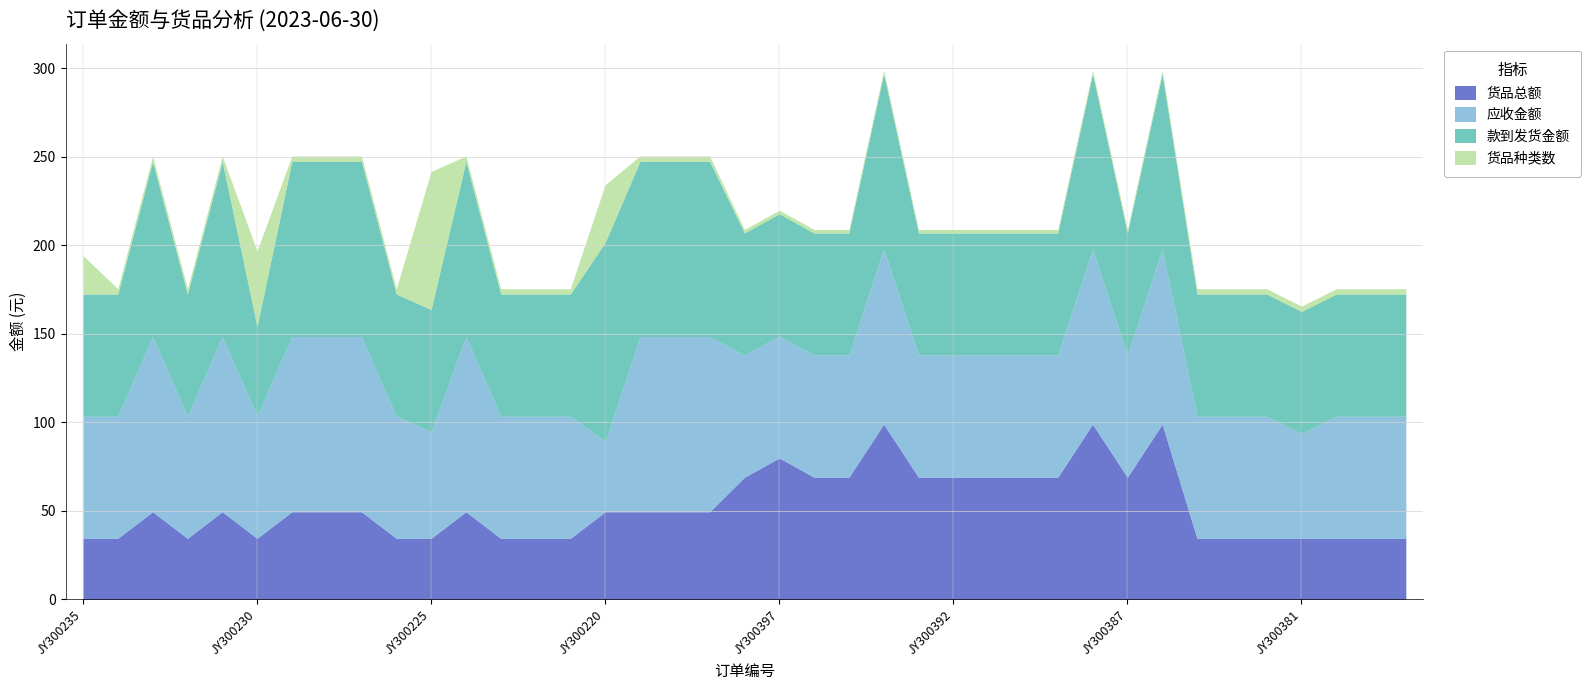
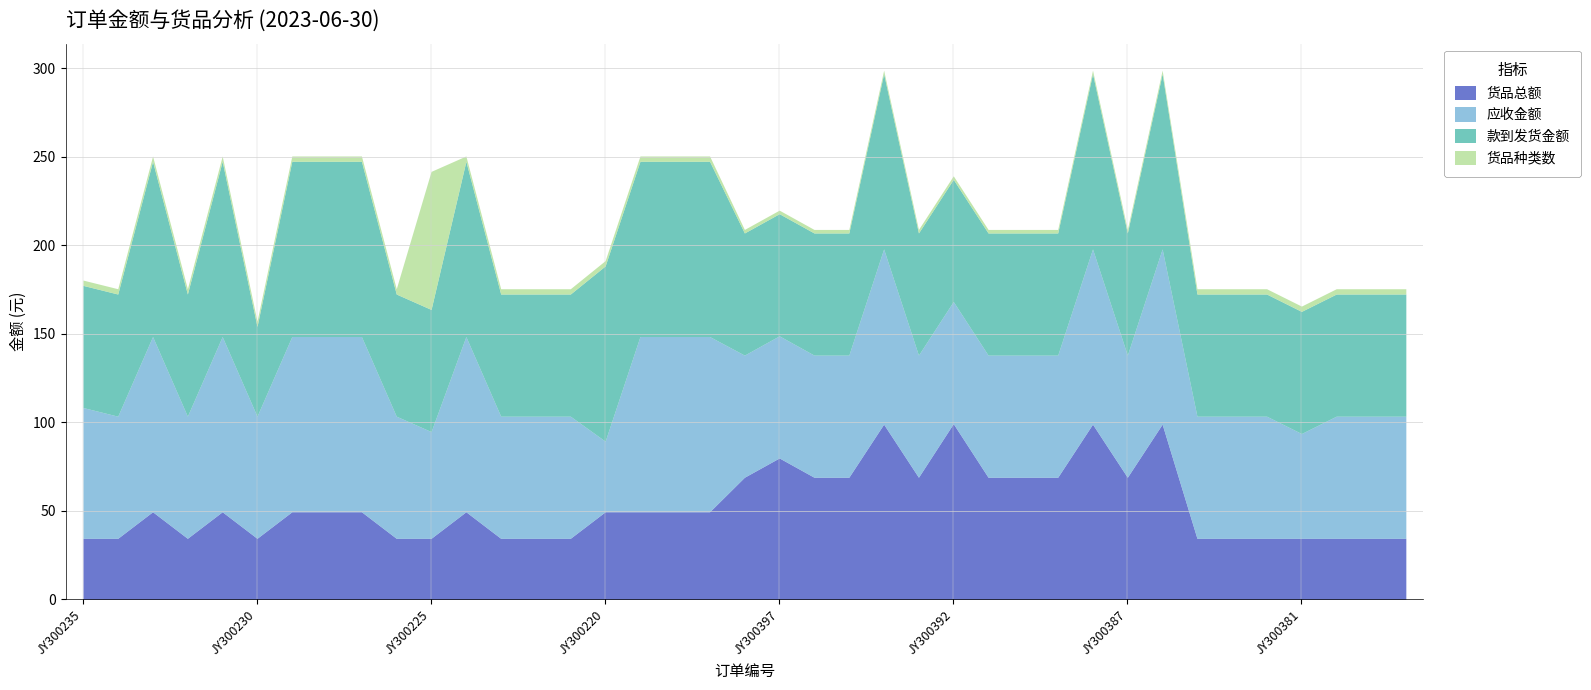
应收金额, JY300235: 69 -> 74
货品种类数, JY300235: 22 -> 3
货品种类数, JY300230: 43 -> 3
款到发货金额, JY300220: 112 -> 99
货品种类数, JY300220: 33 -> 3
货品总额, JY300392: 69 -> 99
